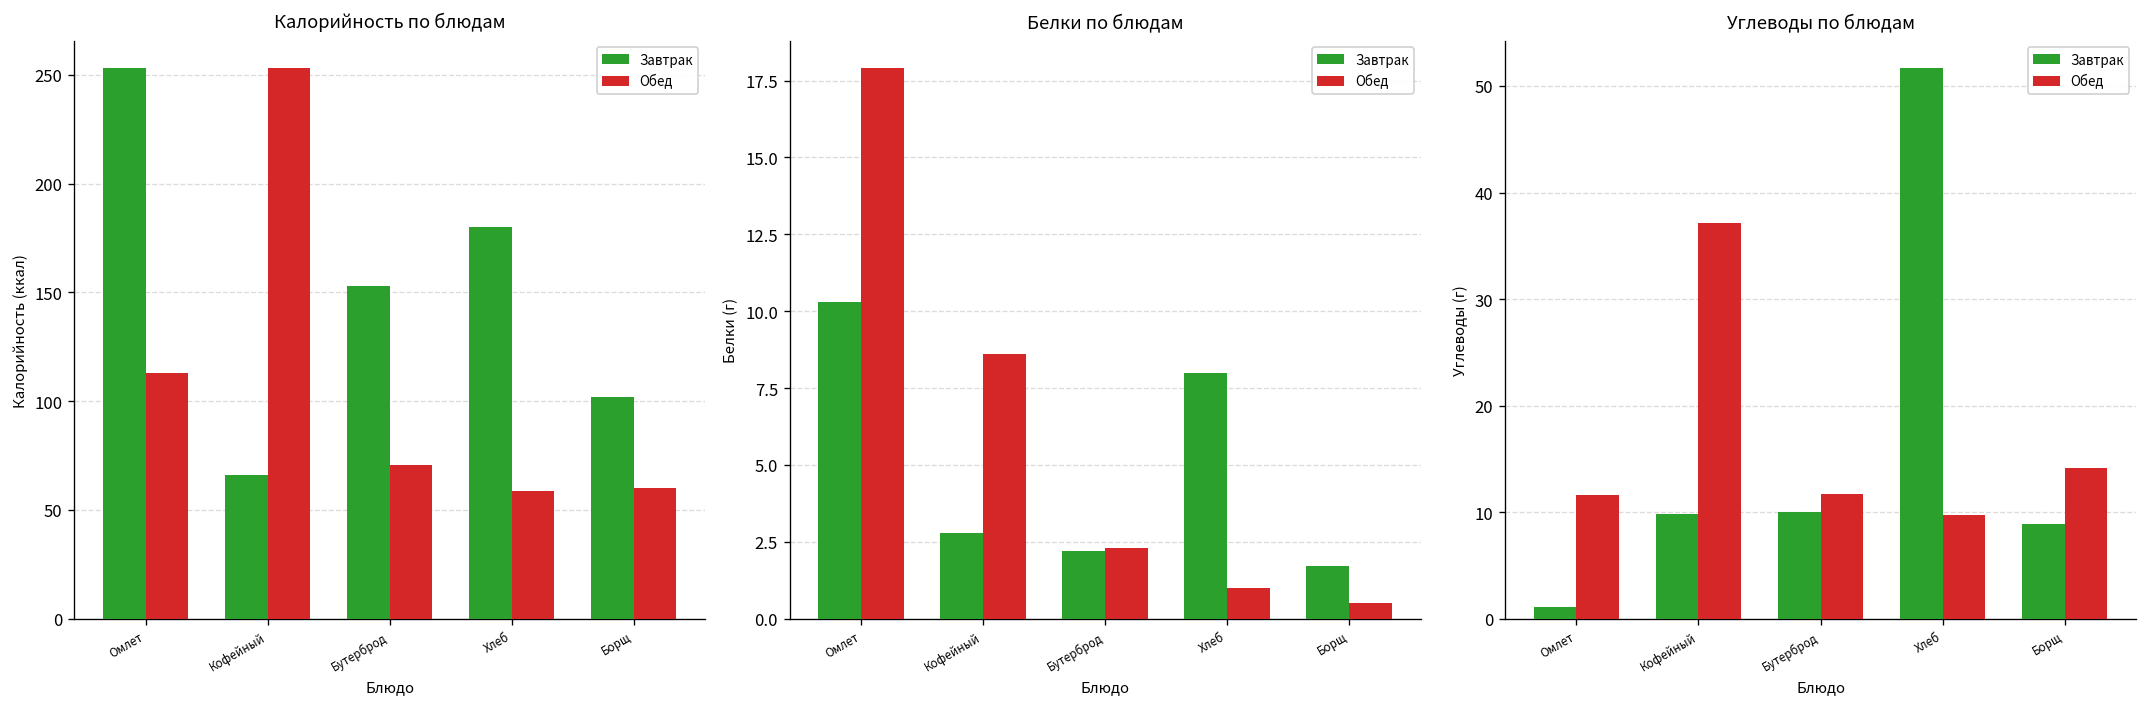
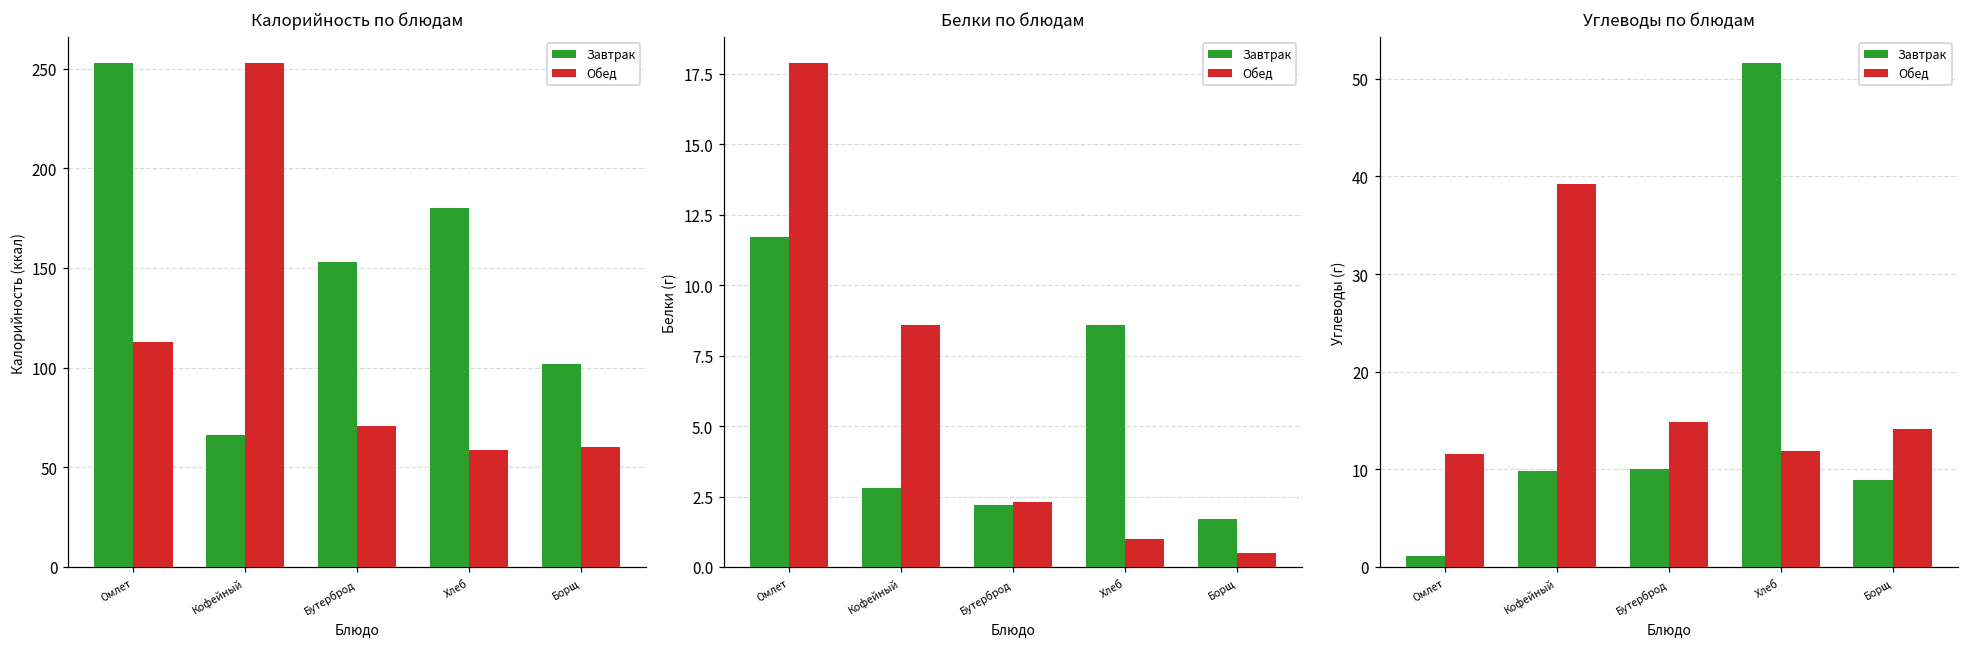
Белки по блюдам, Завтрак, Омлет: 10.3 -> 11.7
Белки по блюдам, Завтрак, Хлеб: 8.0 -> 8.6
Углеводы по блюдам, Обед, Кофейный: 37 -> 39
Углеводы по блюдам, Обед, Бутерброд: 12 -> 15
Углеводы по блюдам, Обед, Хлеб: 10 -> 12
